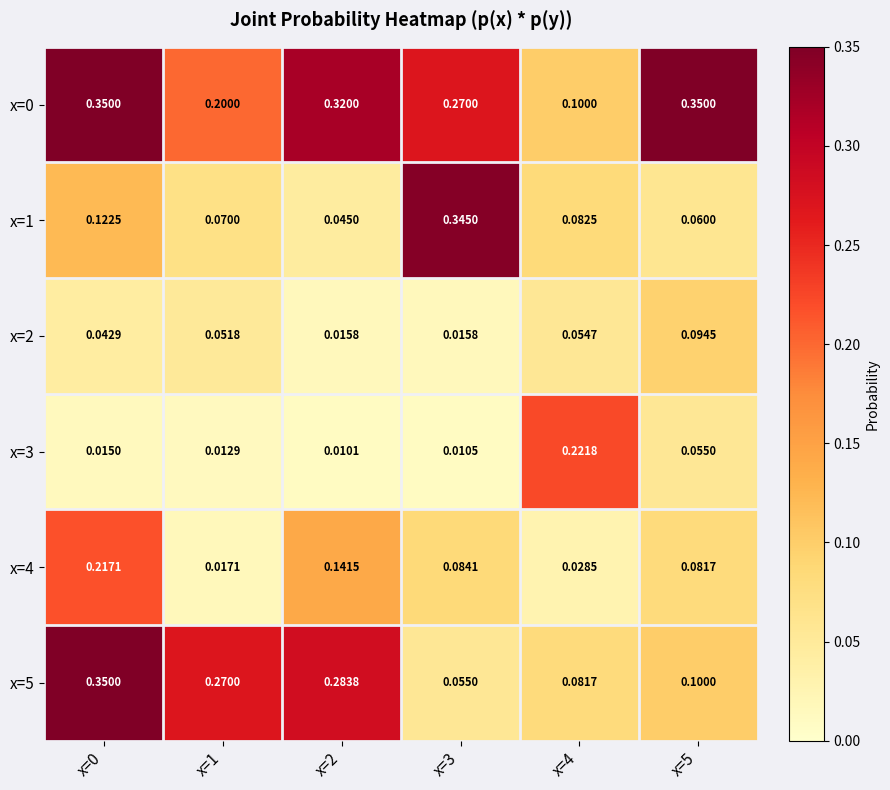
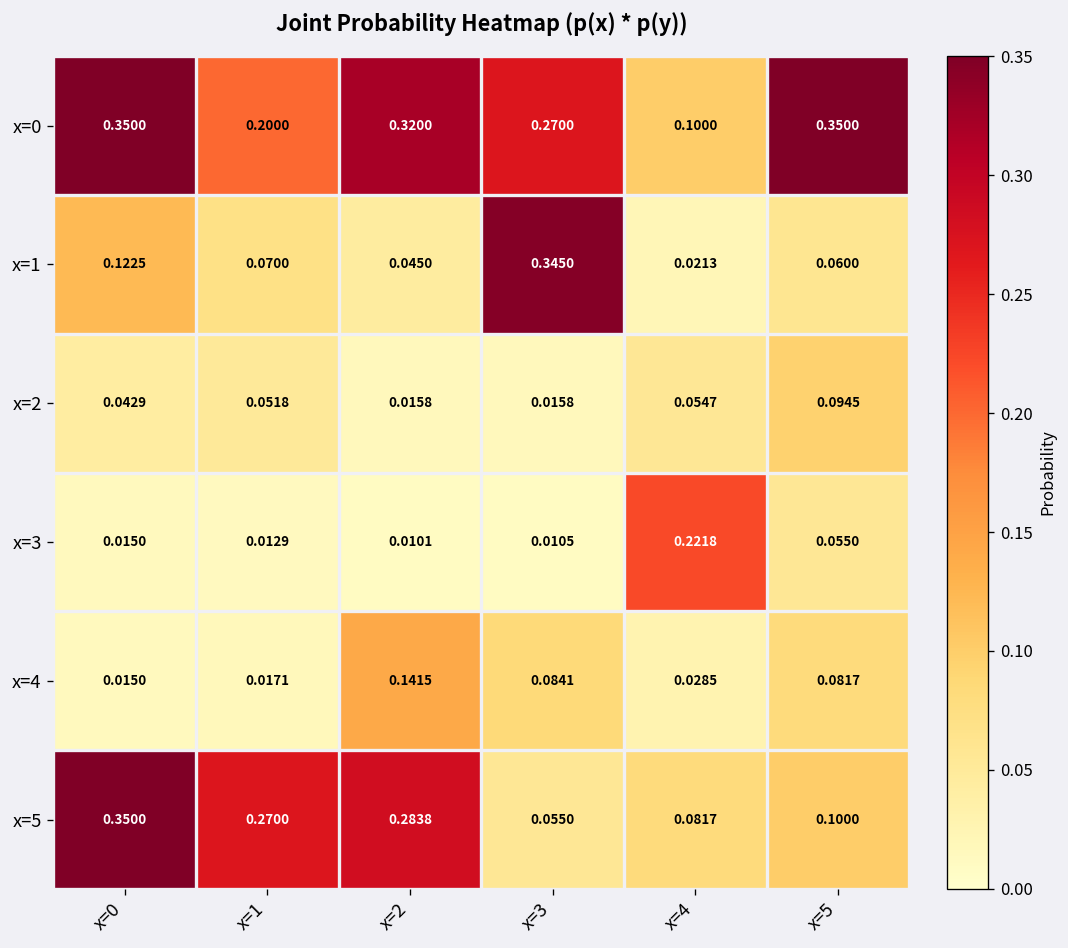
x=1, x=4: 0.0825 -> 0.0213
x=4, x=0: 0.2171 -> 0.0150
